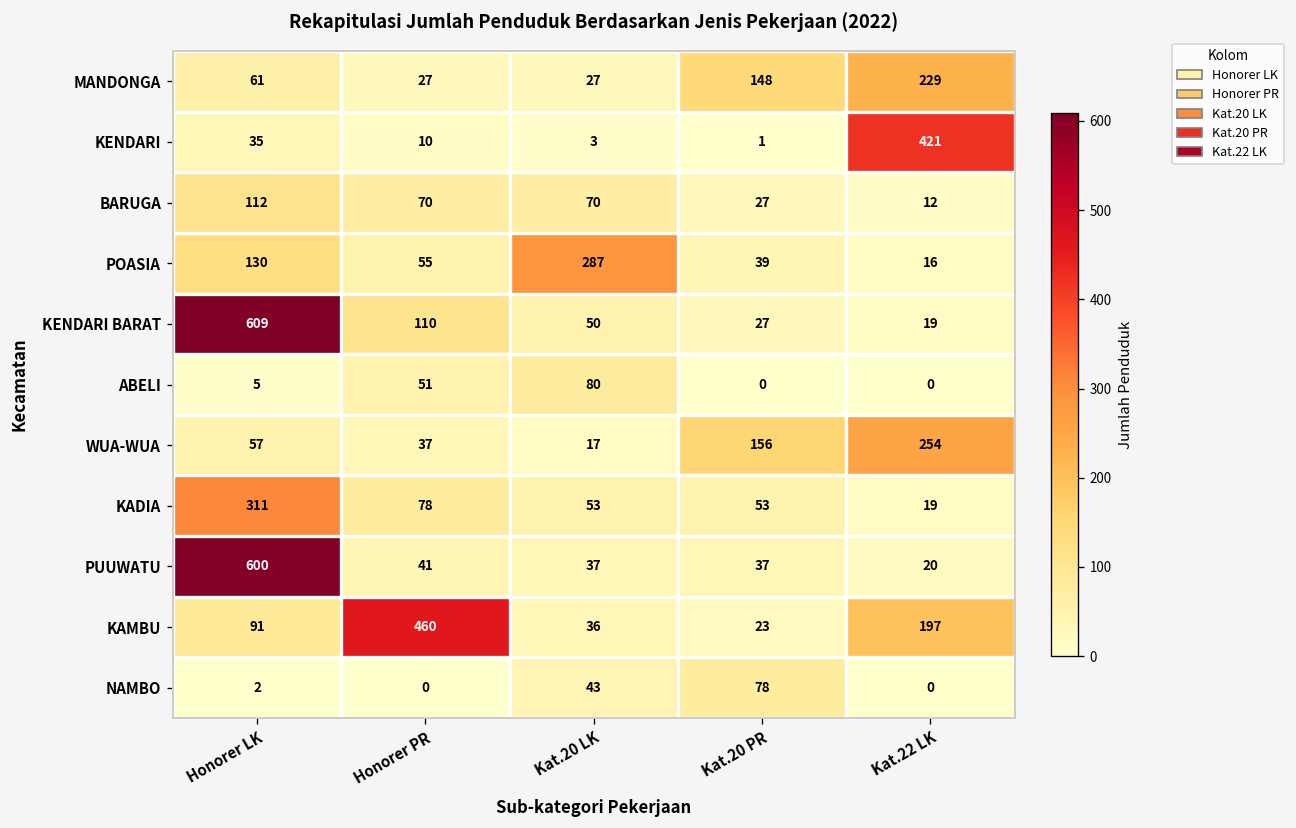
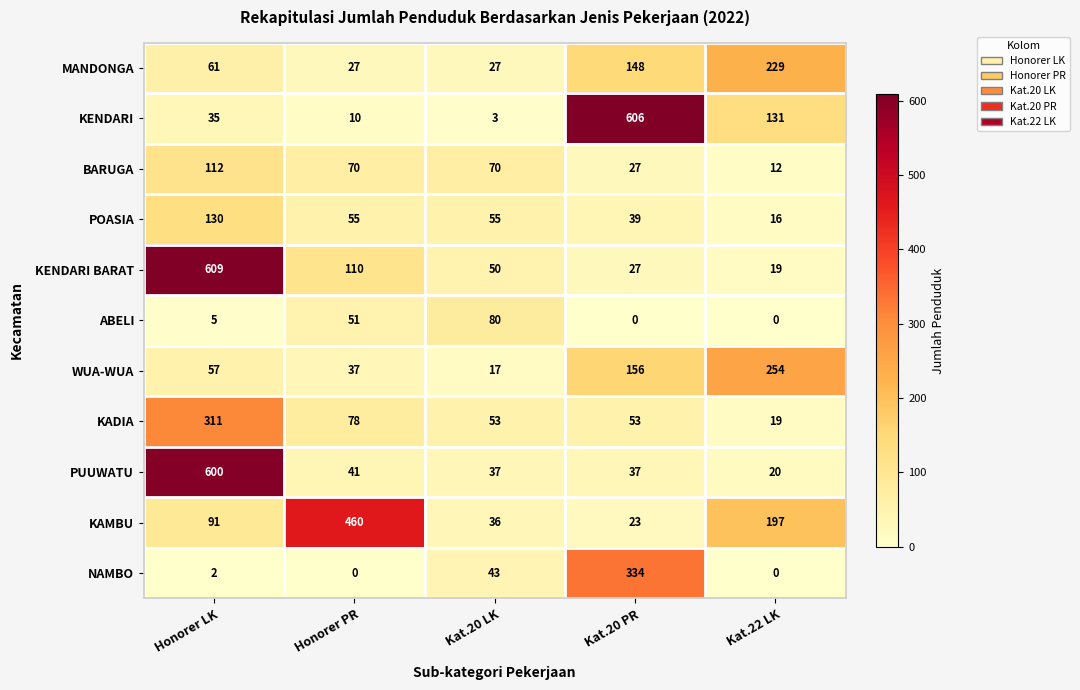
KENDARI, Kat.20 PR: 1 -> 606
KENDARI, Kat.22 LK: 421 -> 131
POASIA, Kat.20 LK: 287 -> 55
NAMBO, Kat.20 PR: 78 -> 334
